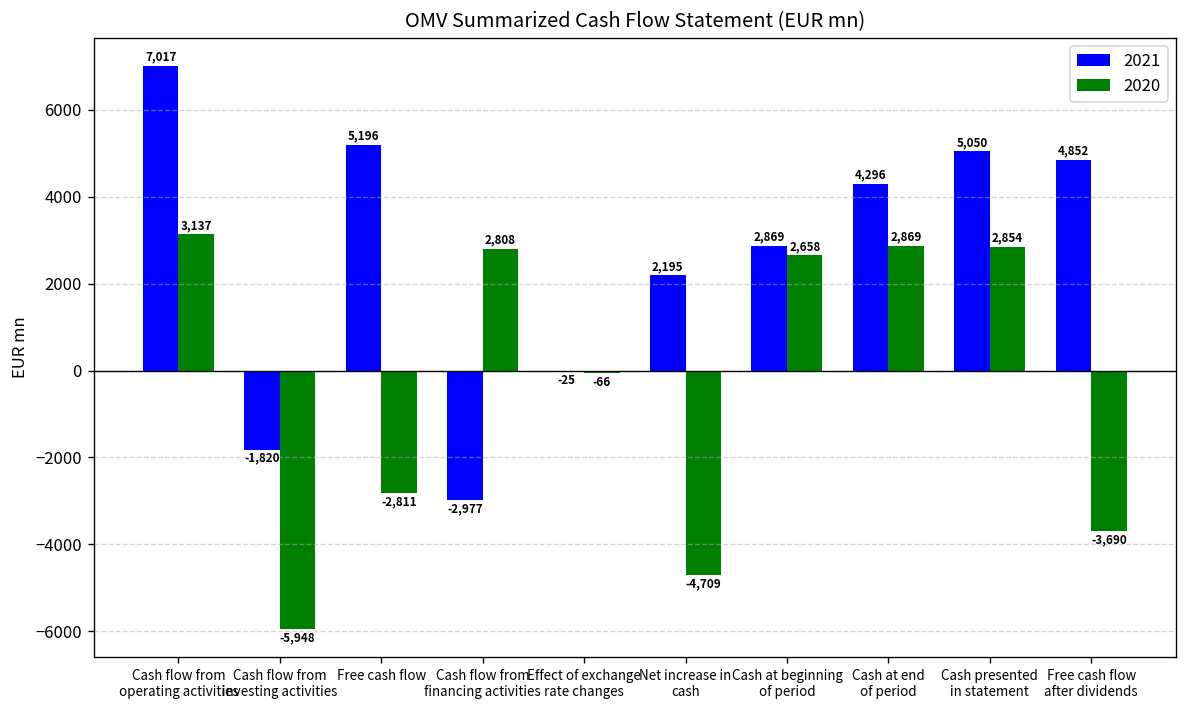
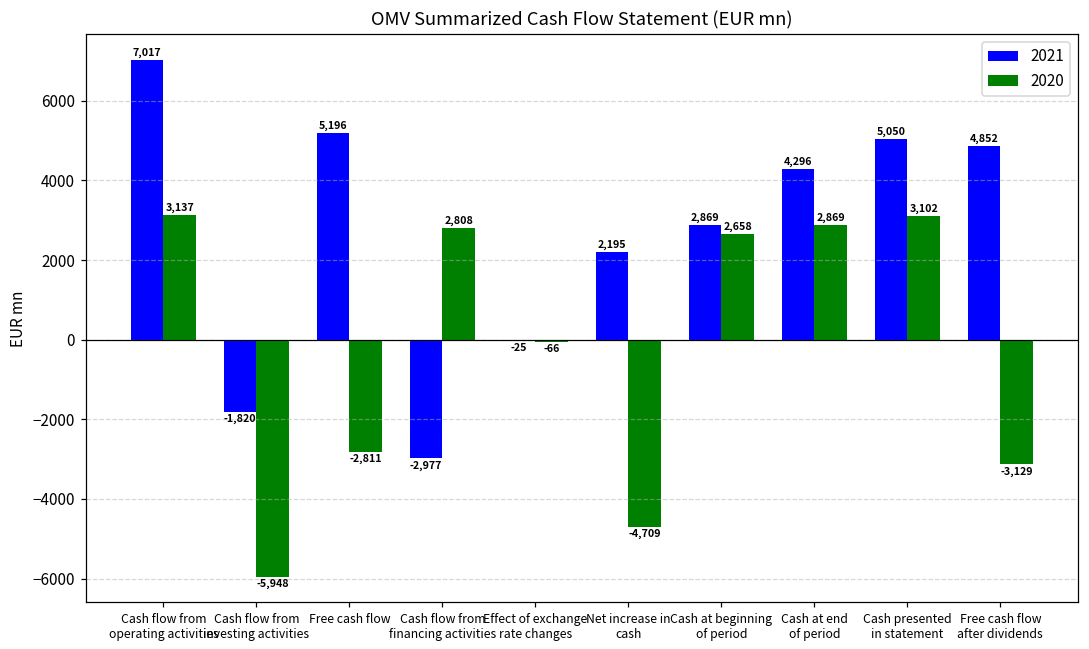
2020, Cash presented in statement: 2,854 -> 3,102
2020, Free cash flow after dividends: -3,690 -> -3,129
